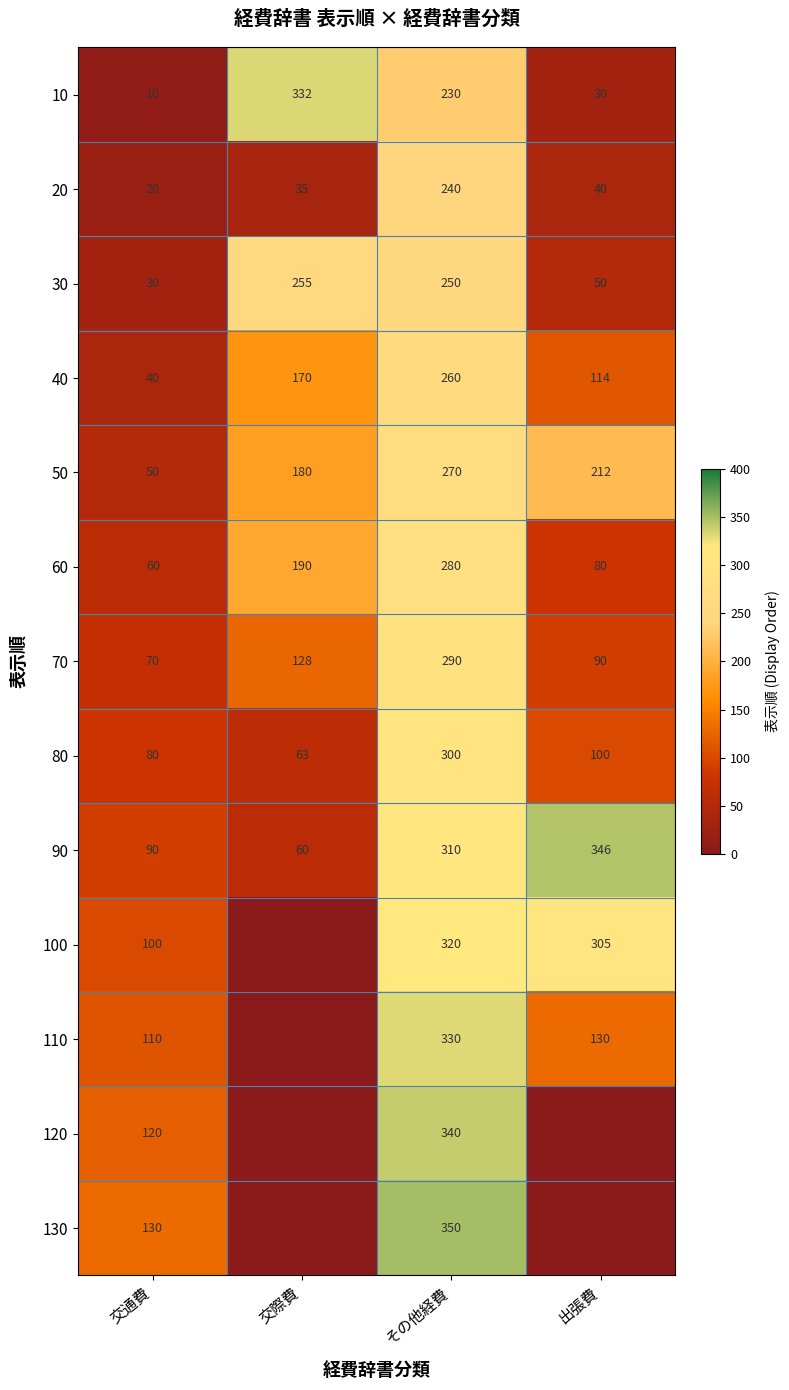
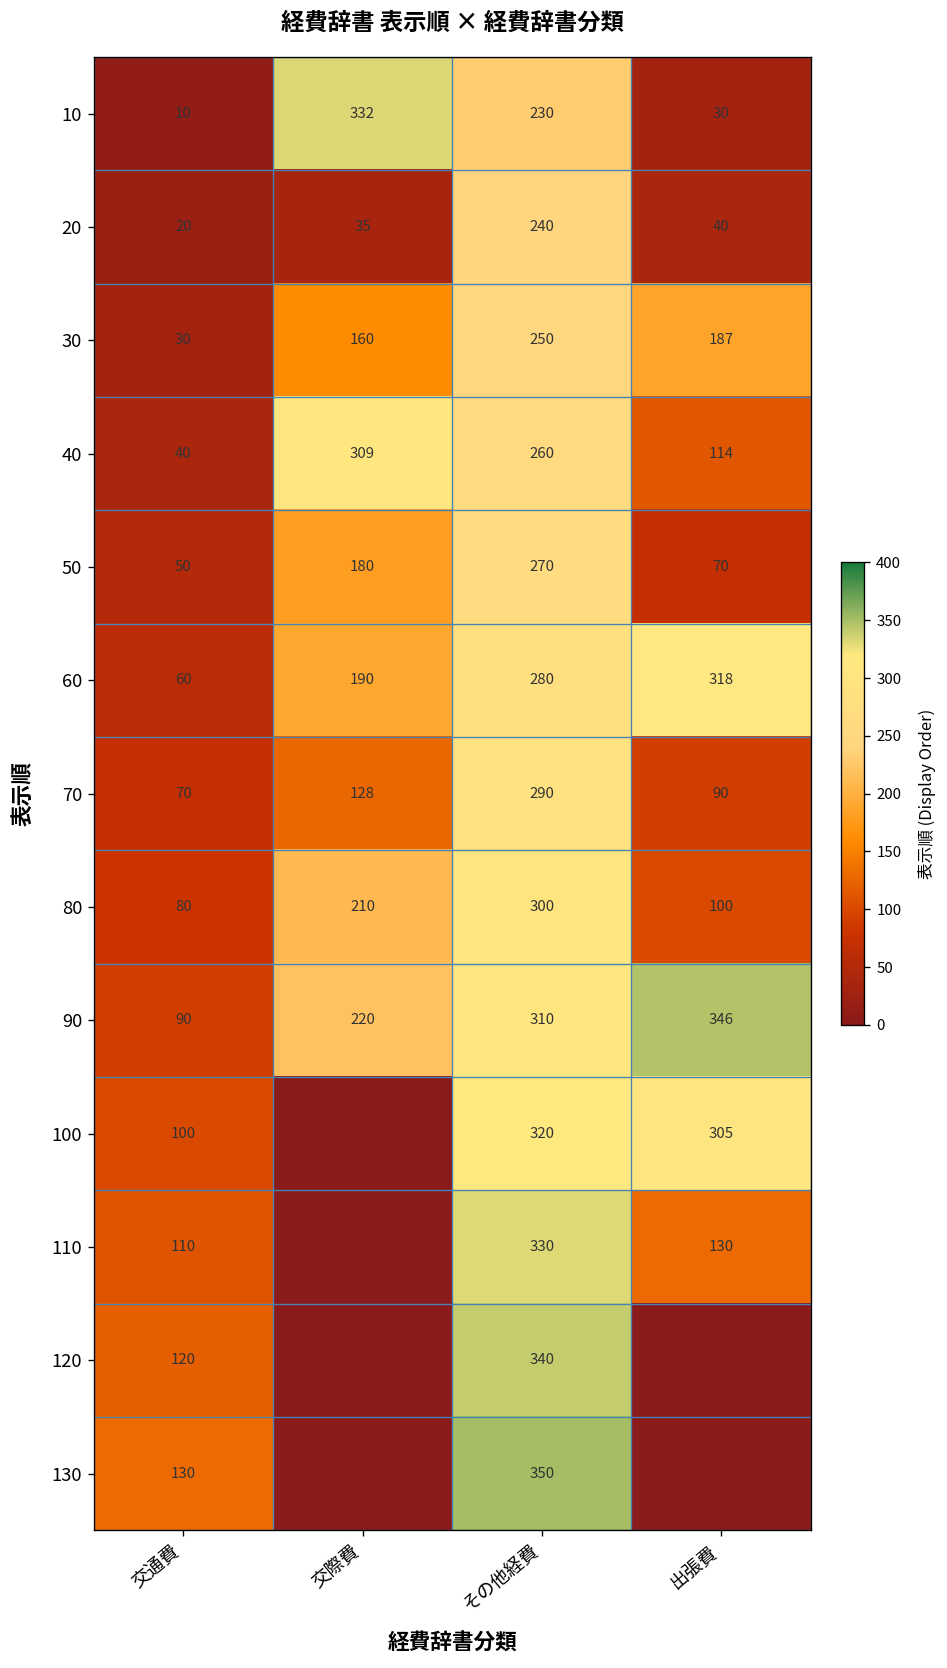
30, 交際費: 255 -> 160
30, 出張費: 50 -> 187
40, 交際費: 170 -> 309
50, 出張費: 212 -> 70
60, 出張費: 80 -> 318
80, 交際費: 63 -> 210
90, 交際費: 60 -> 220
